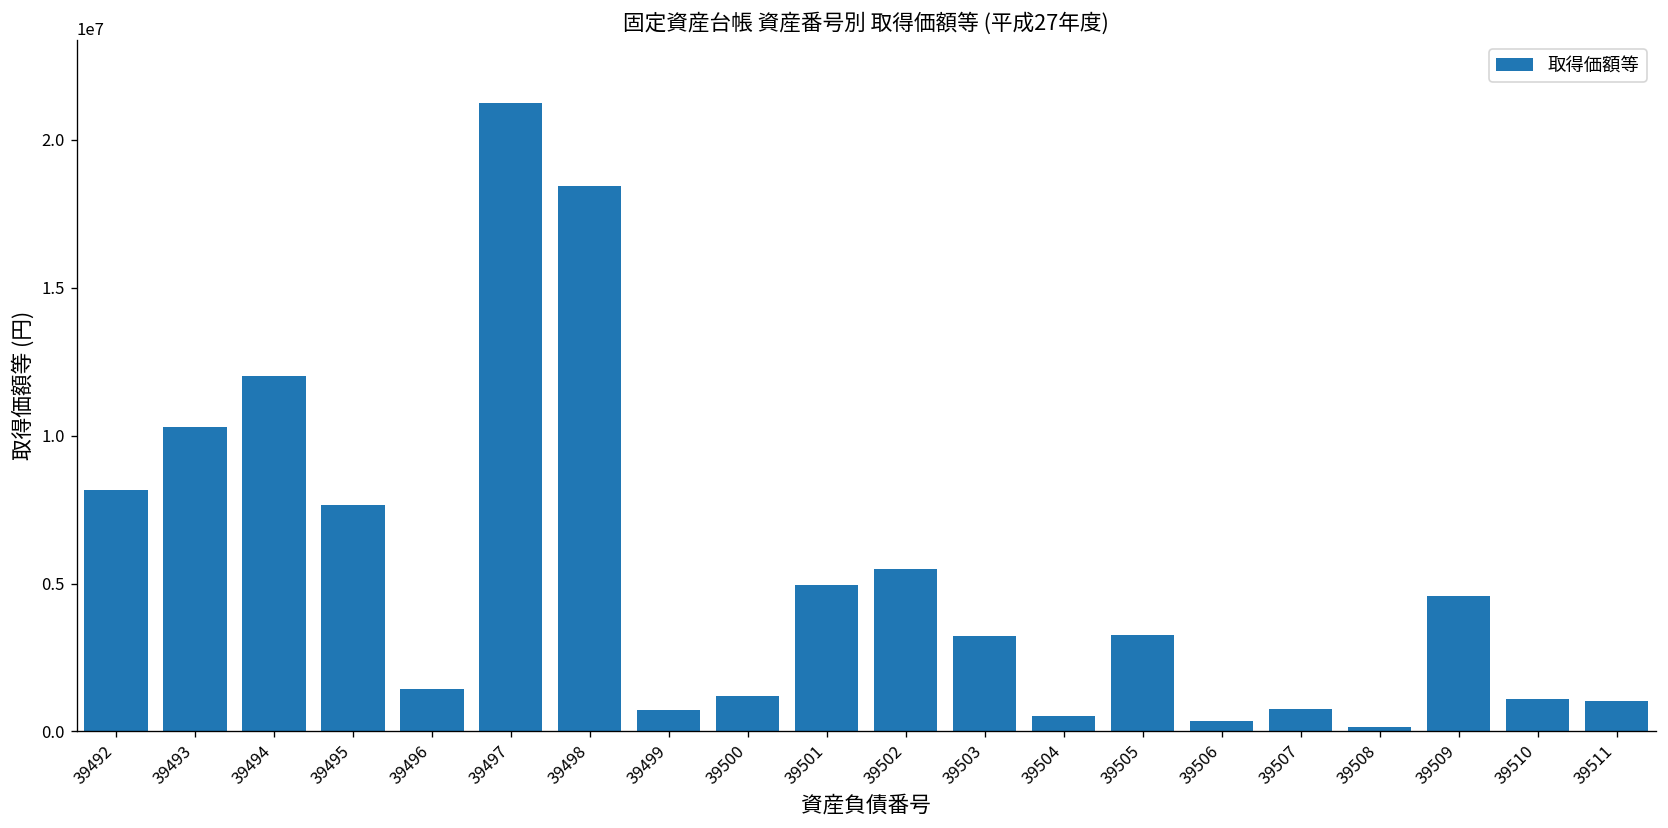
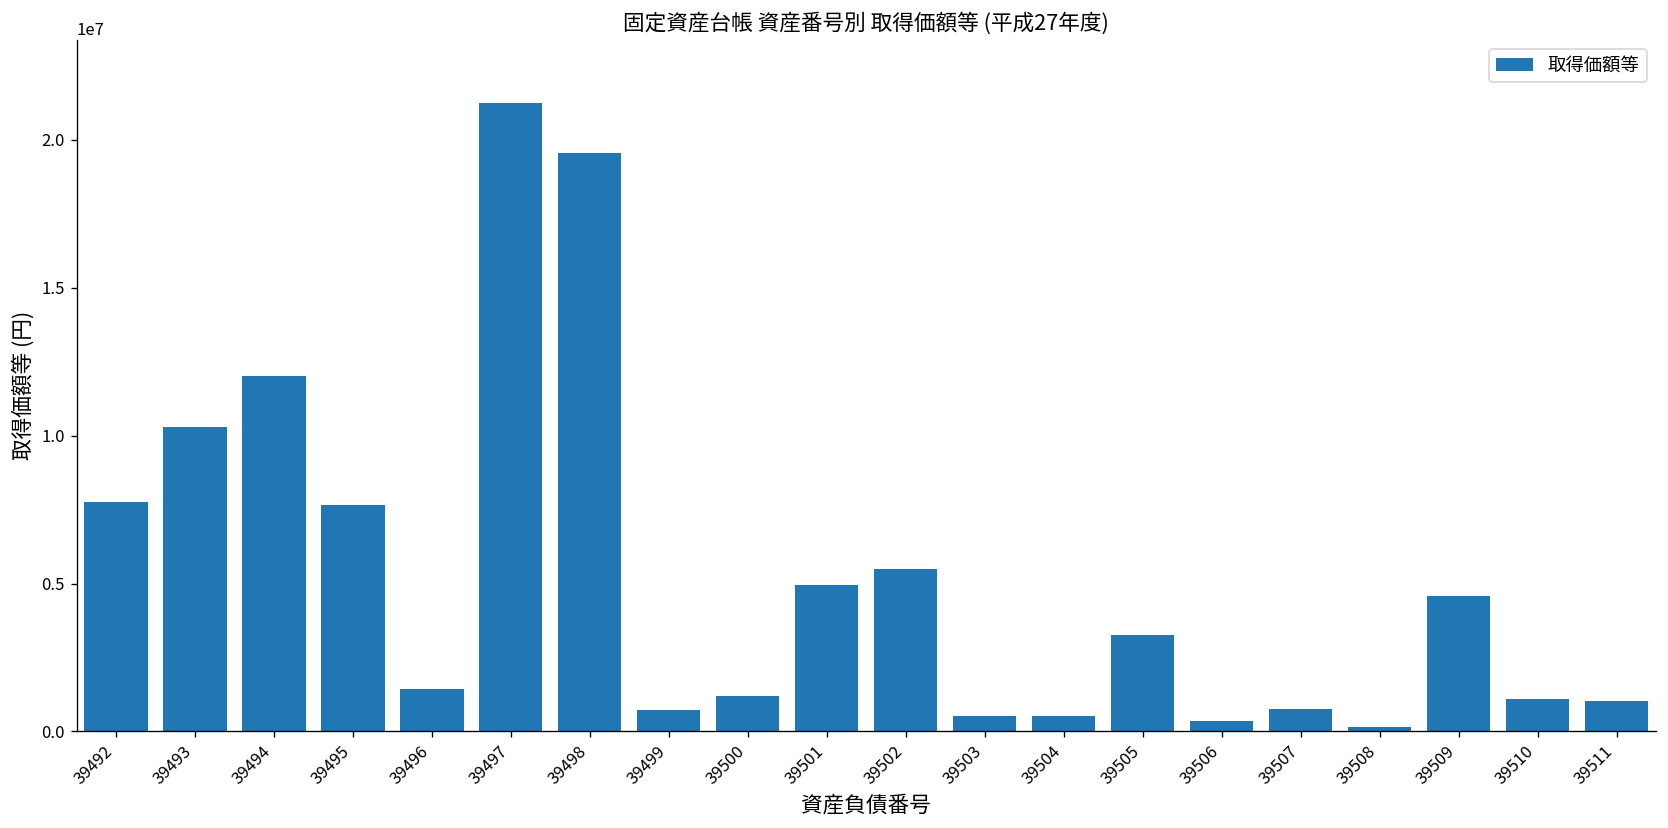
39492: 8200000 -> 7800000
39498: 18400000 -> 19500000
39503: 3200000 -> 500000
